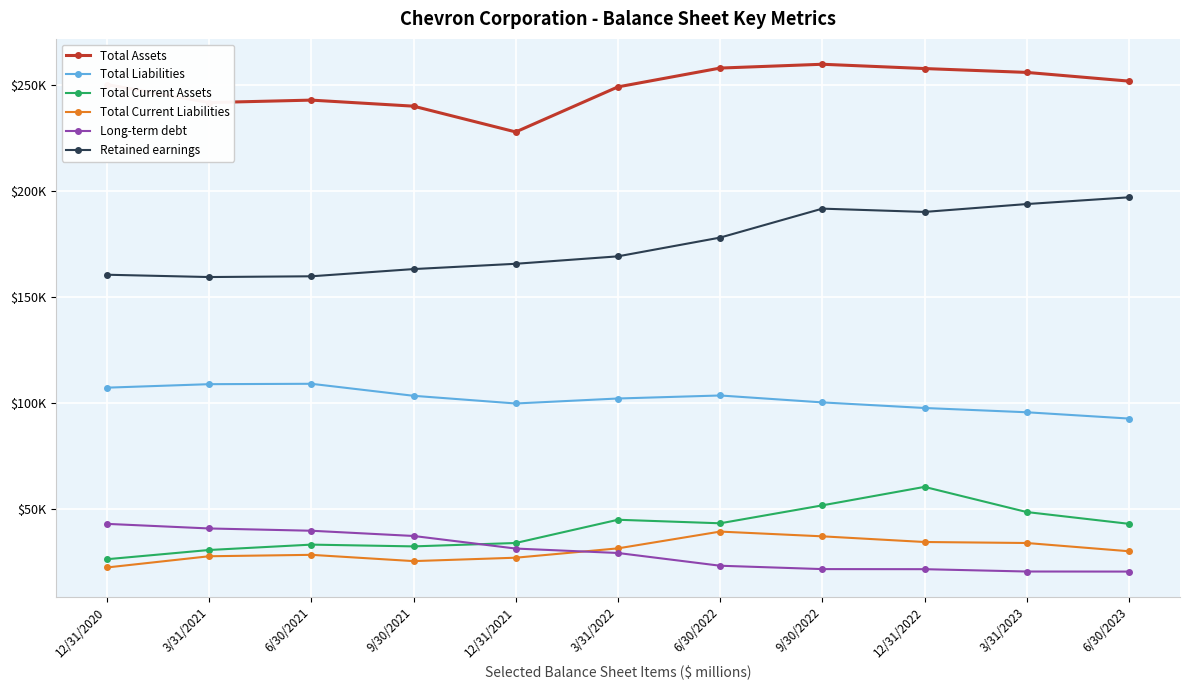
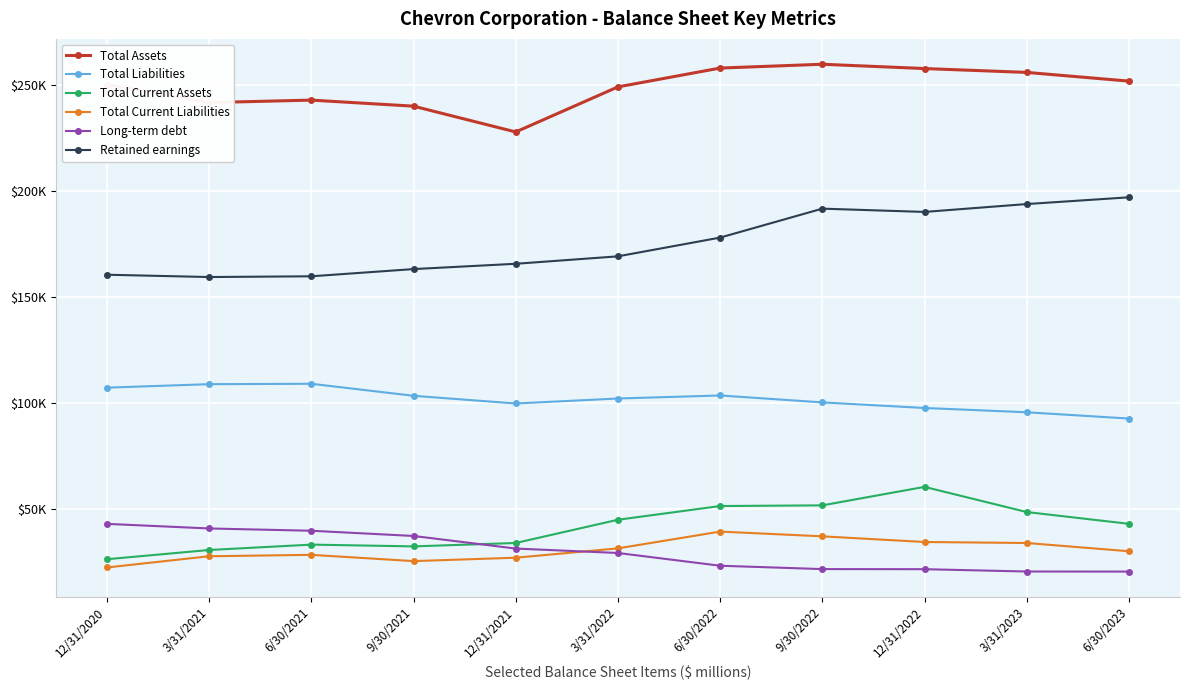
Total Current Assets, 6/30/2022: $43000 -> $51000
